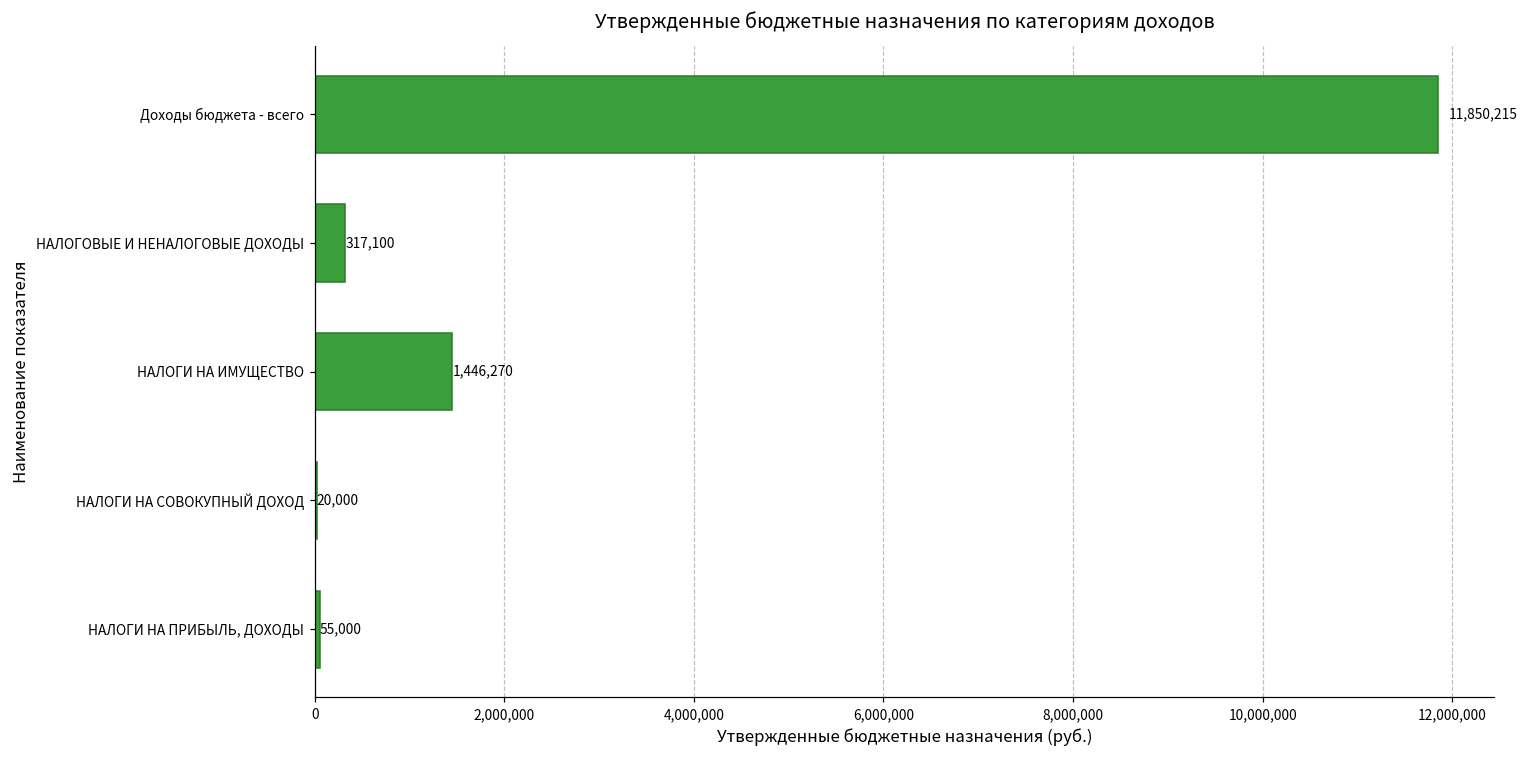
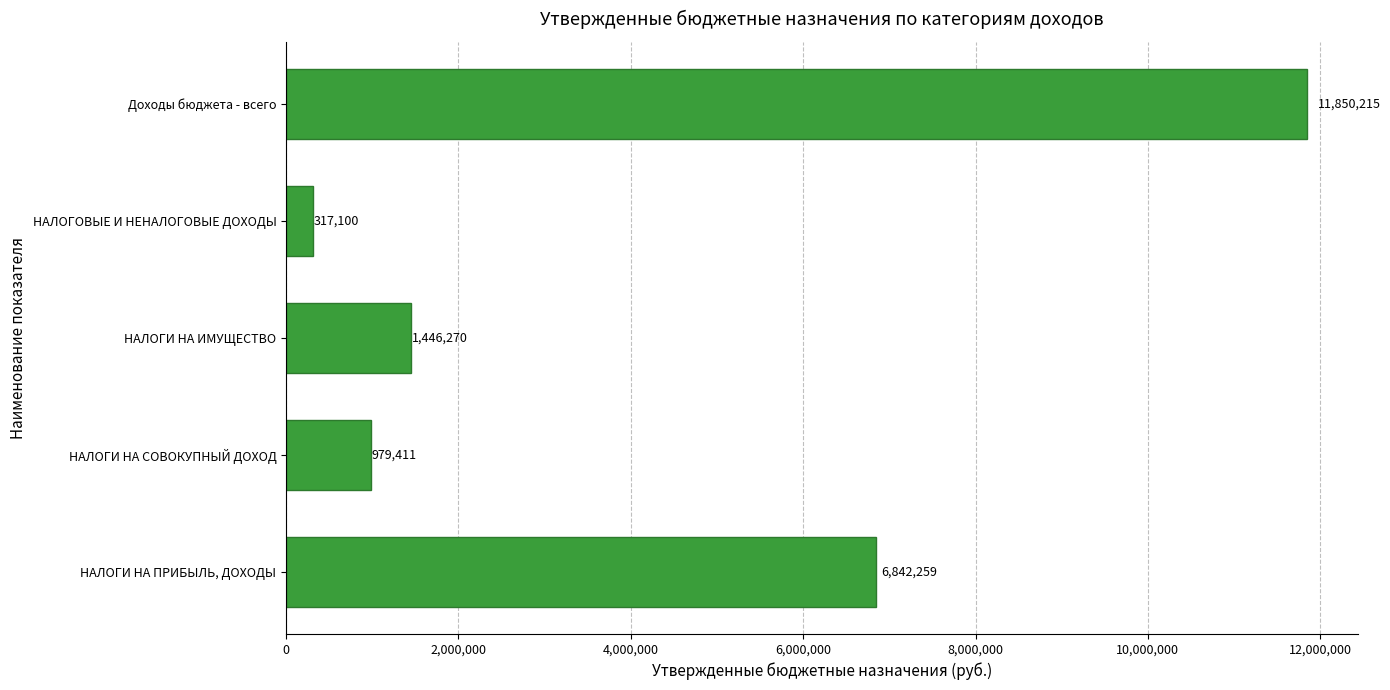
НАЛОГИ НА СОВОКУПНЫЙ ДОХОД: 20,000 -> 979,411
НАЛОГИ НА ПРИБЫЛЬ, ДОХОДЫ: 55,000 -> 6,842,259
